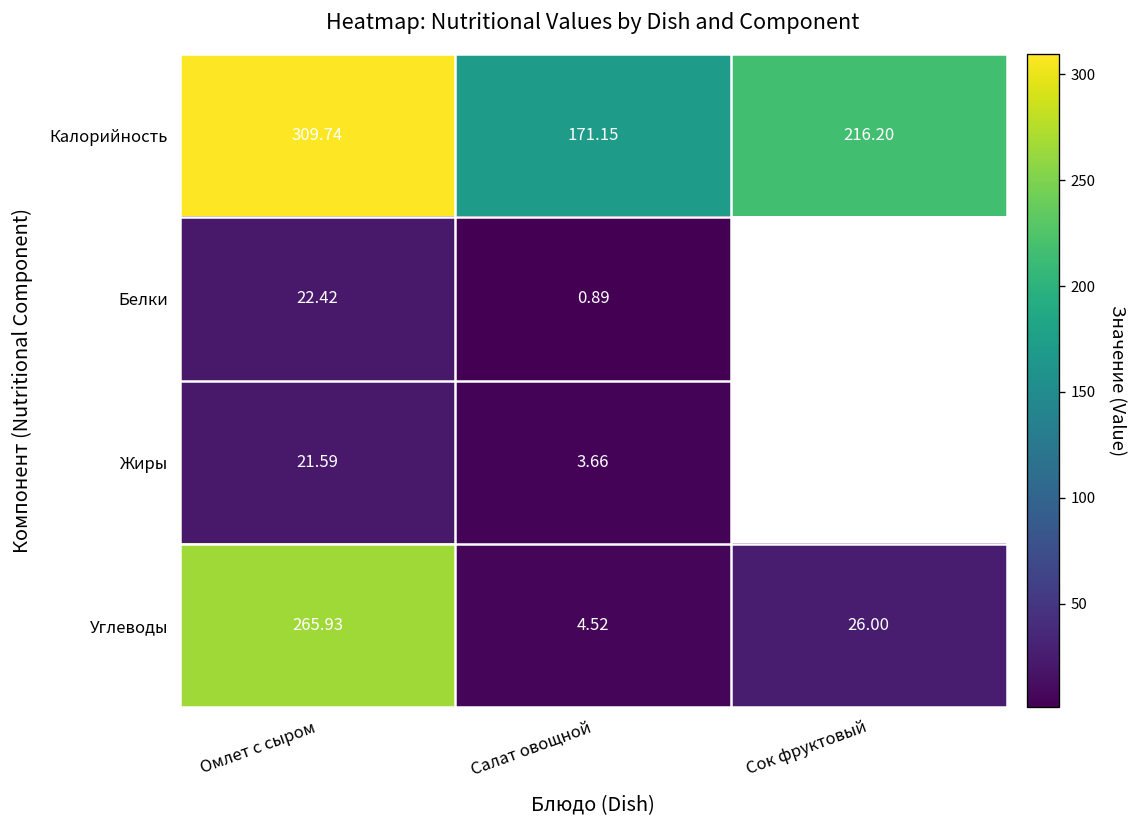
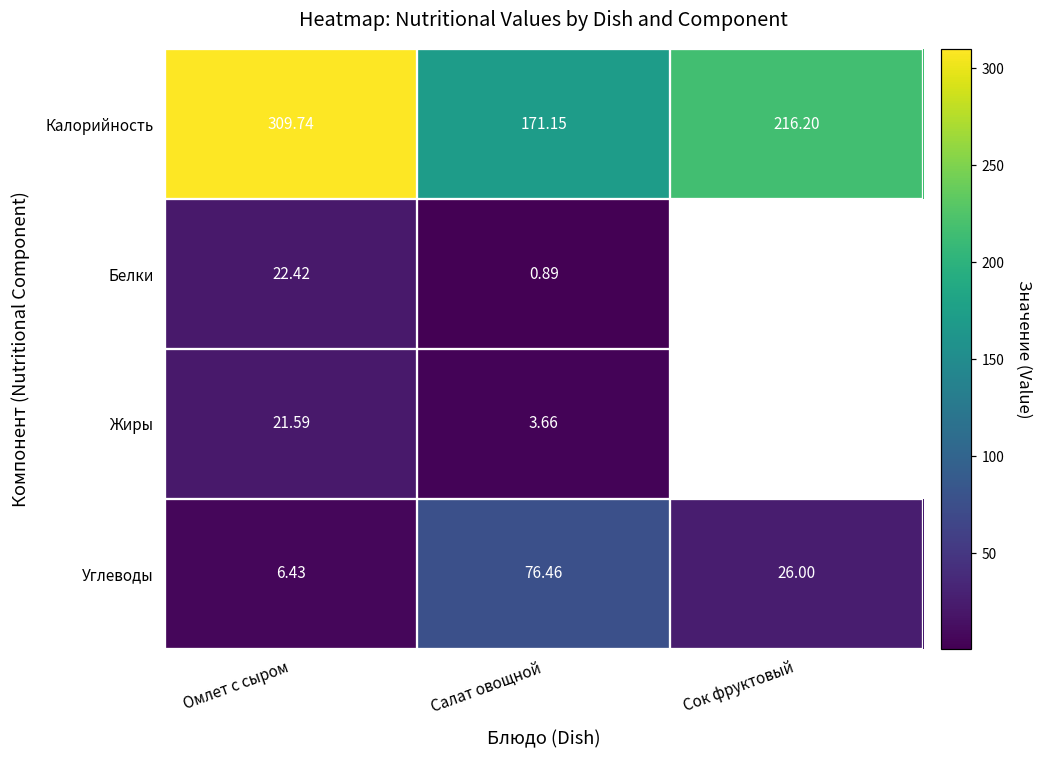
Углеводы, Омлет с сыром: 265.93 -> 6.43
Углеводы, Салат овощной: 4.52 -> 76.46
